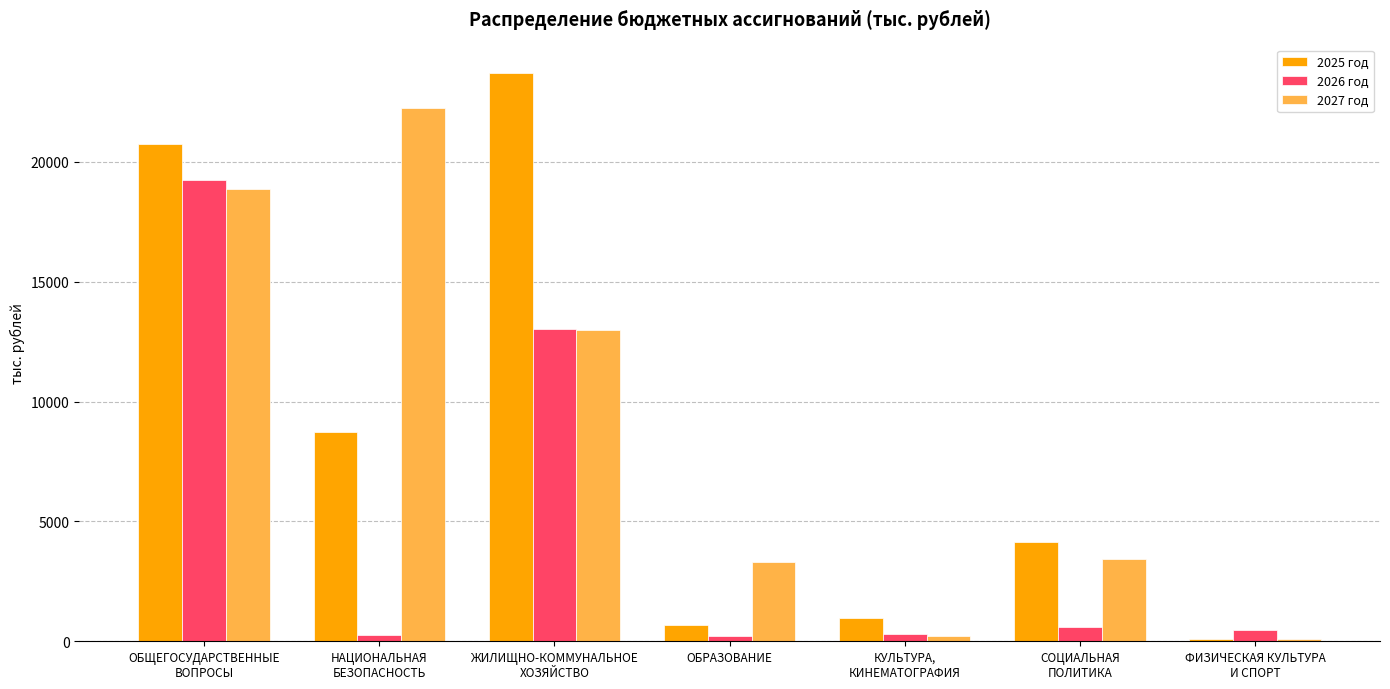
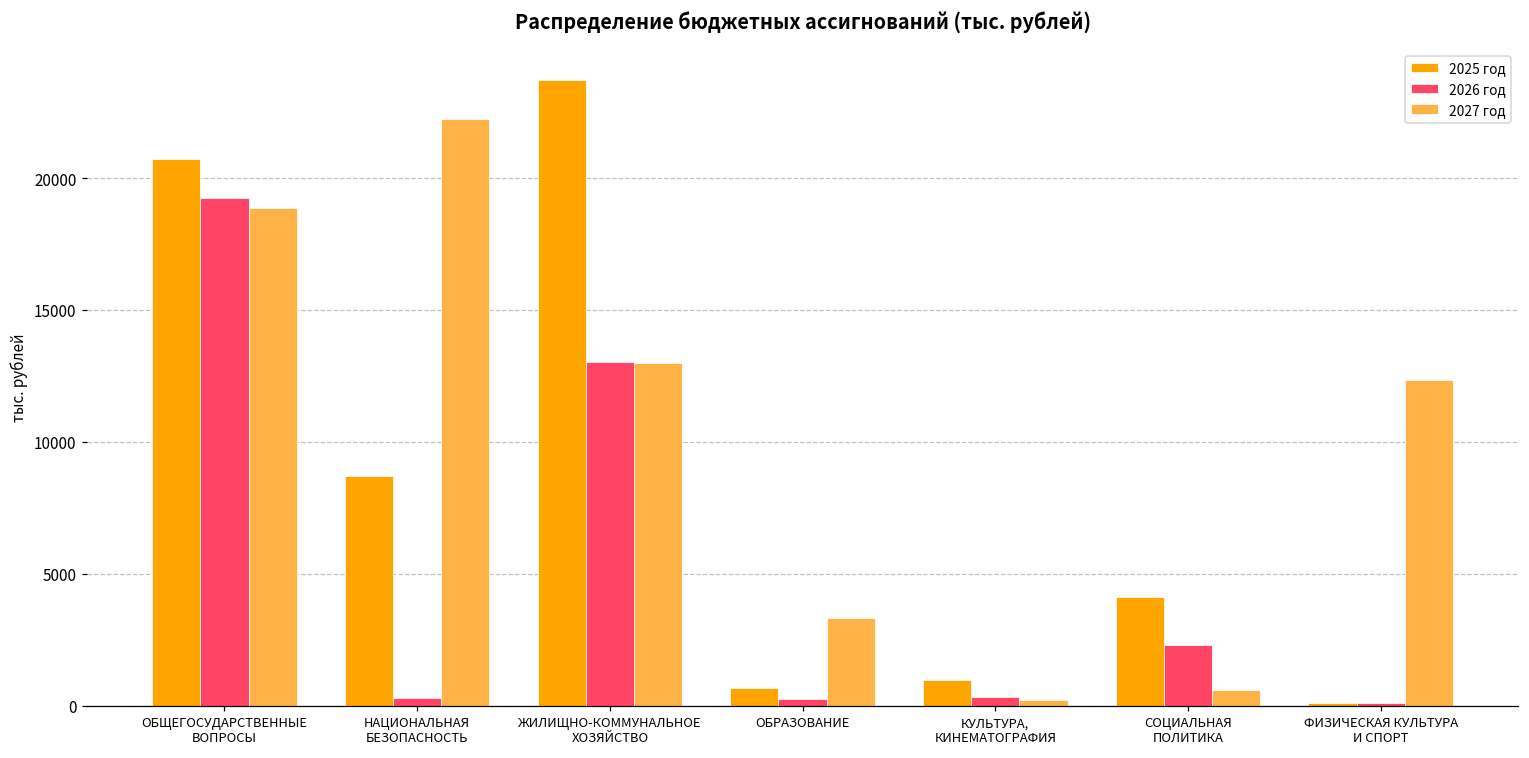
2026 год, СОЦИАЛЬНАЯ ПОЛИТИКА: 600 -> 2300
2027 год, СОЦИАЛЬНАЯ ПОЛИТИКА: 3500 -> 600
2026 год, ФИЗИЧЕСКАЯ КУЛЬТУРА И СПОРТ: 500 -> 100
2027 год, ФИЗИЧЕСКАЯ КУЛЬТУРА И СПОРТ: 100 -> 12400
